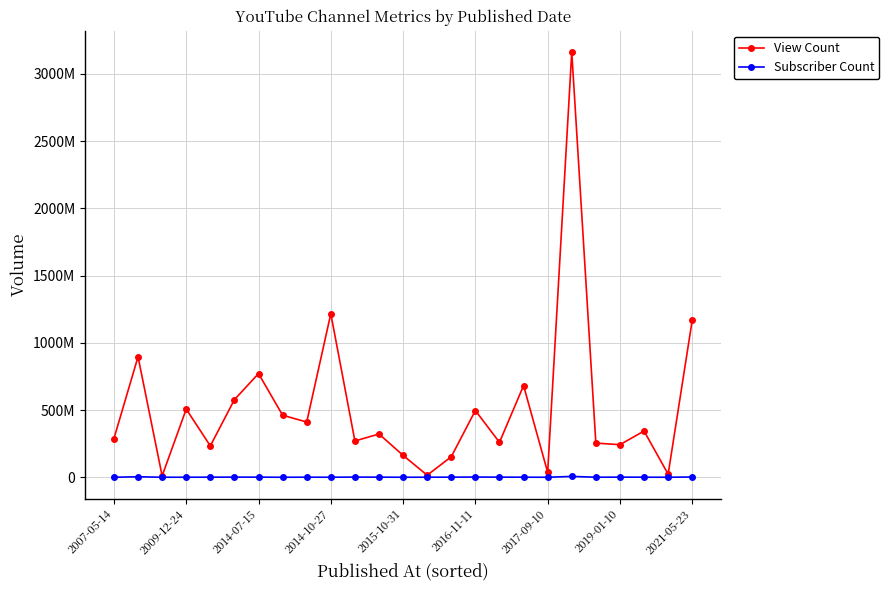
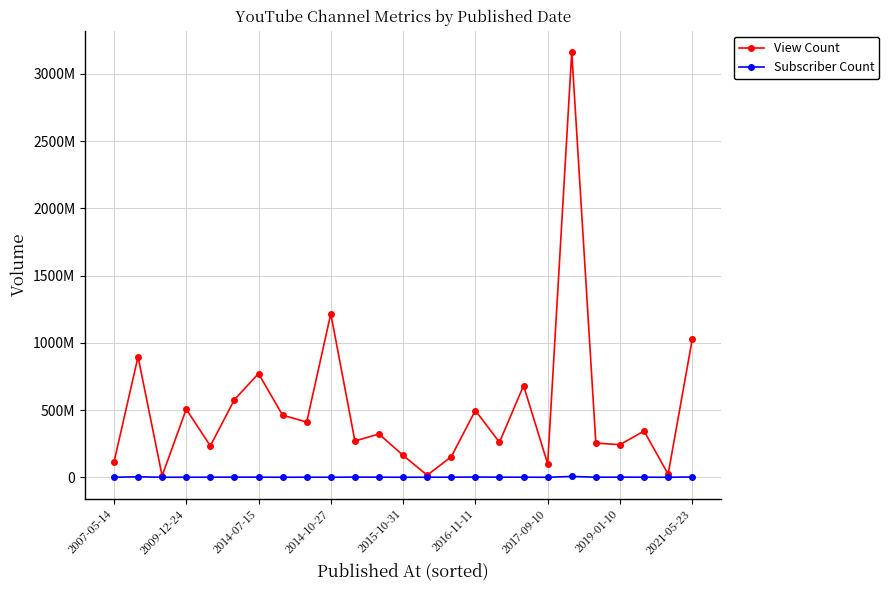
View Count, 2007-05-14: 290000000 -> 110000000
View Count, 2017-09-10: 40000000 -> 100000000
View Count, 2021-05-23: 1170000000 -> 1030000000
